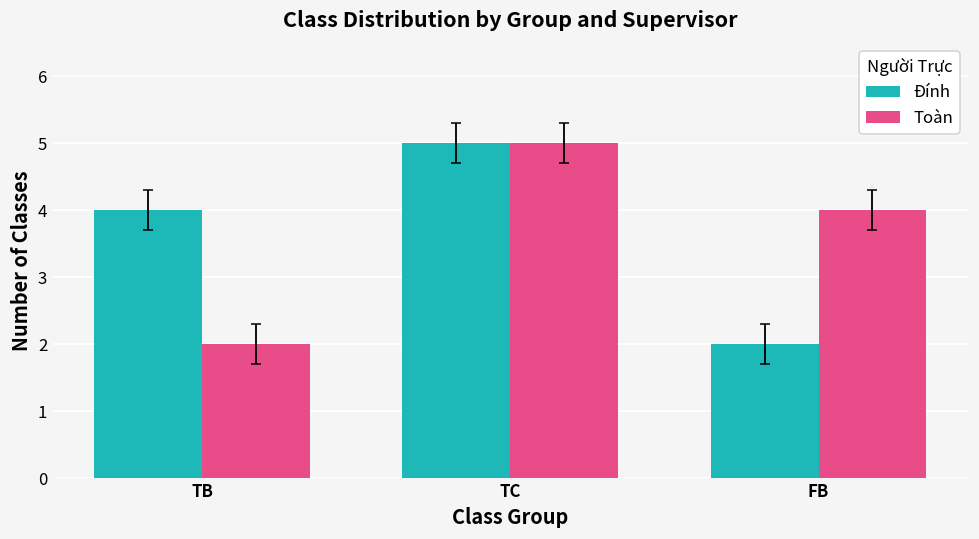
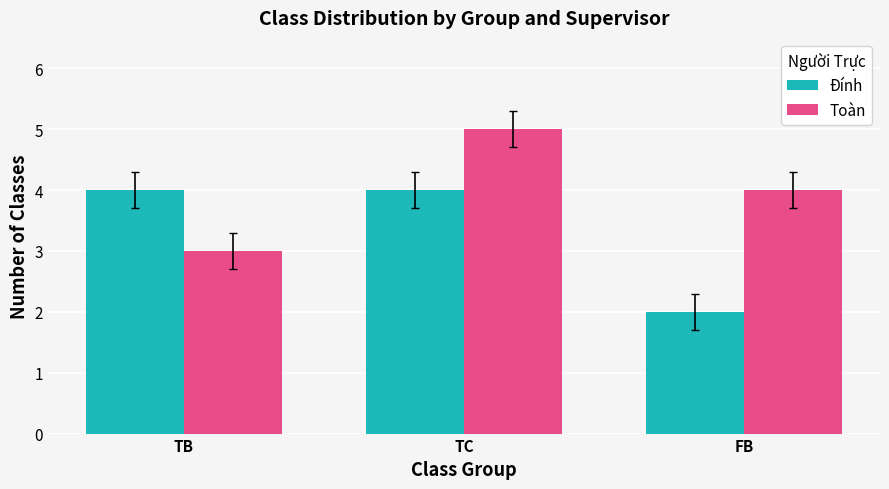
Toàn, TB: 2 -> 3
Đính, TC: 5 -> 4
